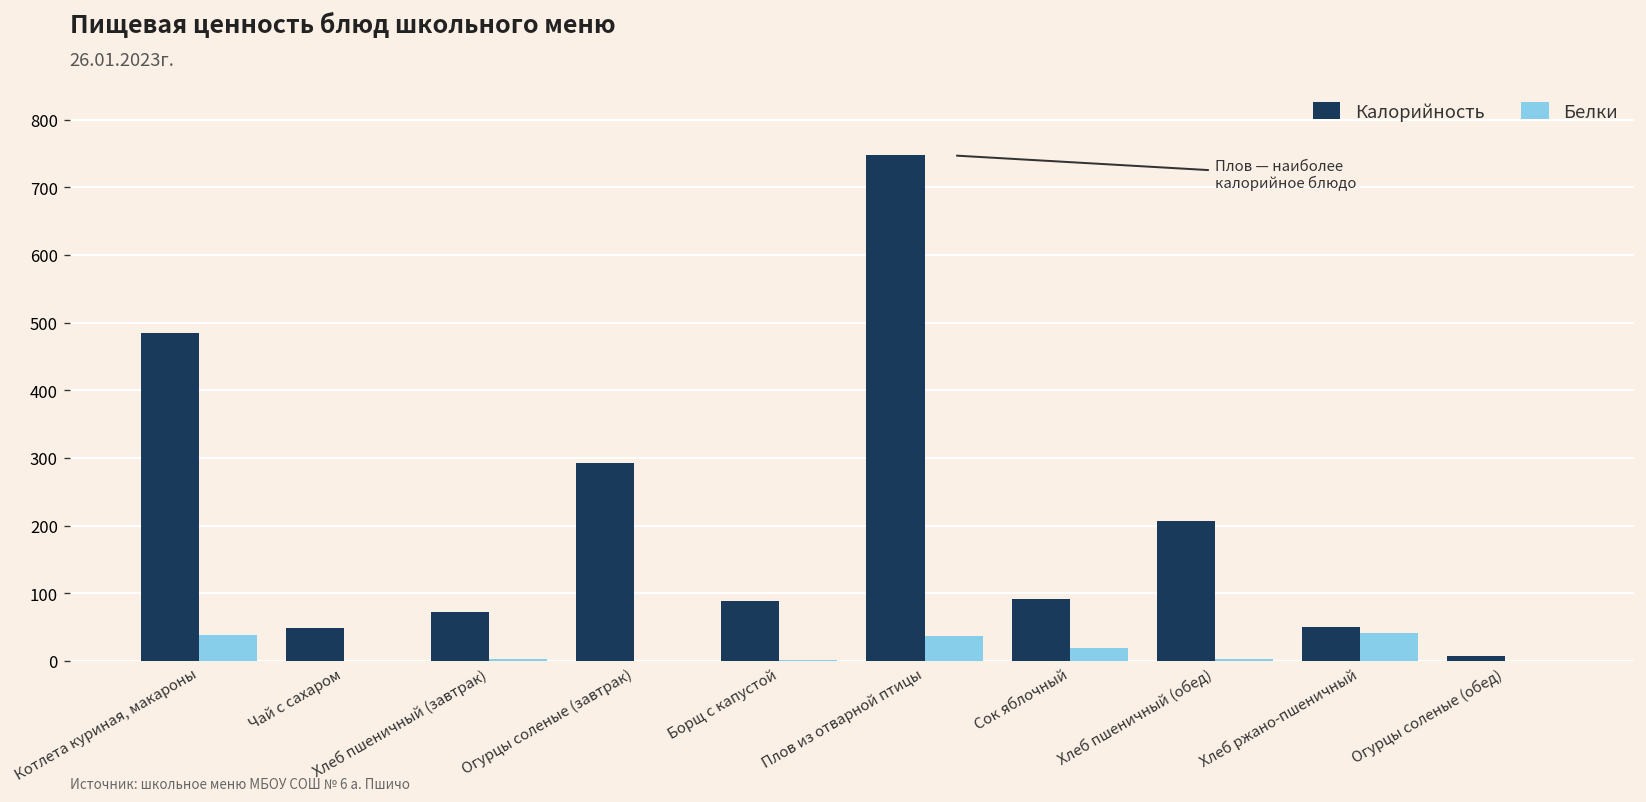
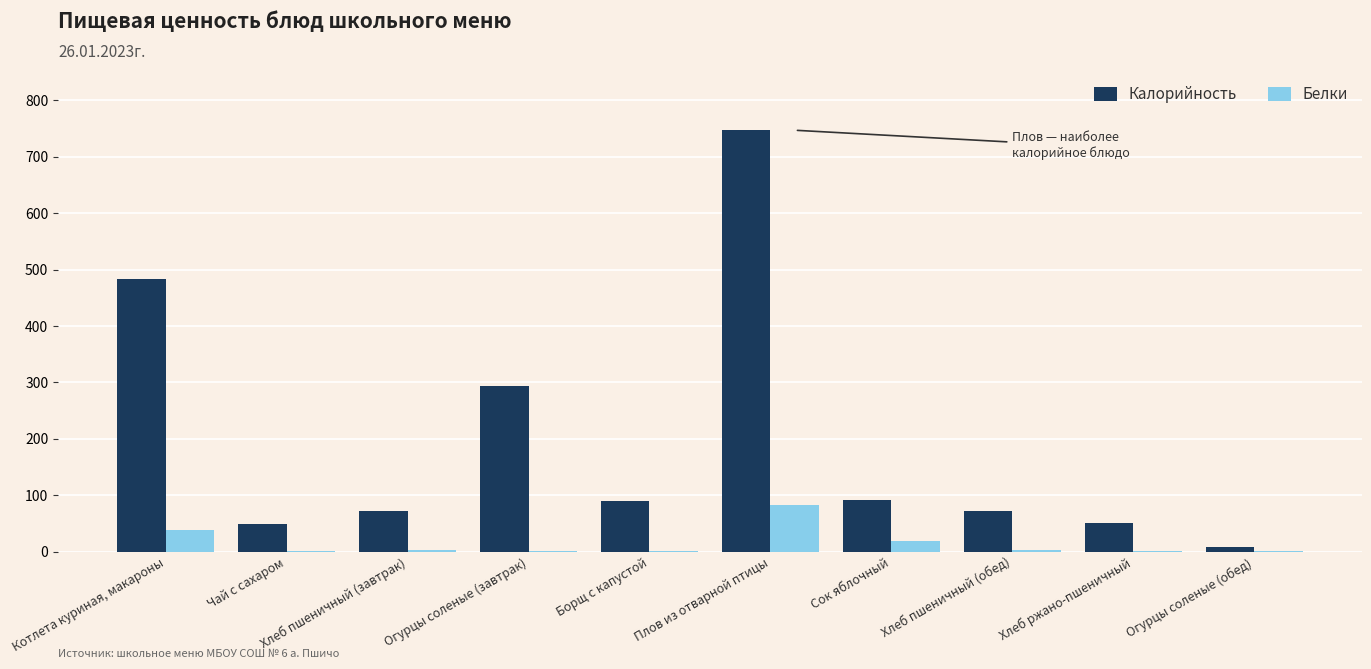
Белки, Плов из отварной птицы: 40 -> 80
Калорийность, Хлеб пшеничный (обед): 210 -> 70
Белки, Хлеб ржано-пшеничный: 40 -> 0
